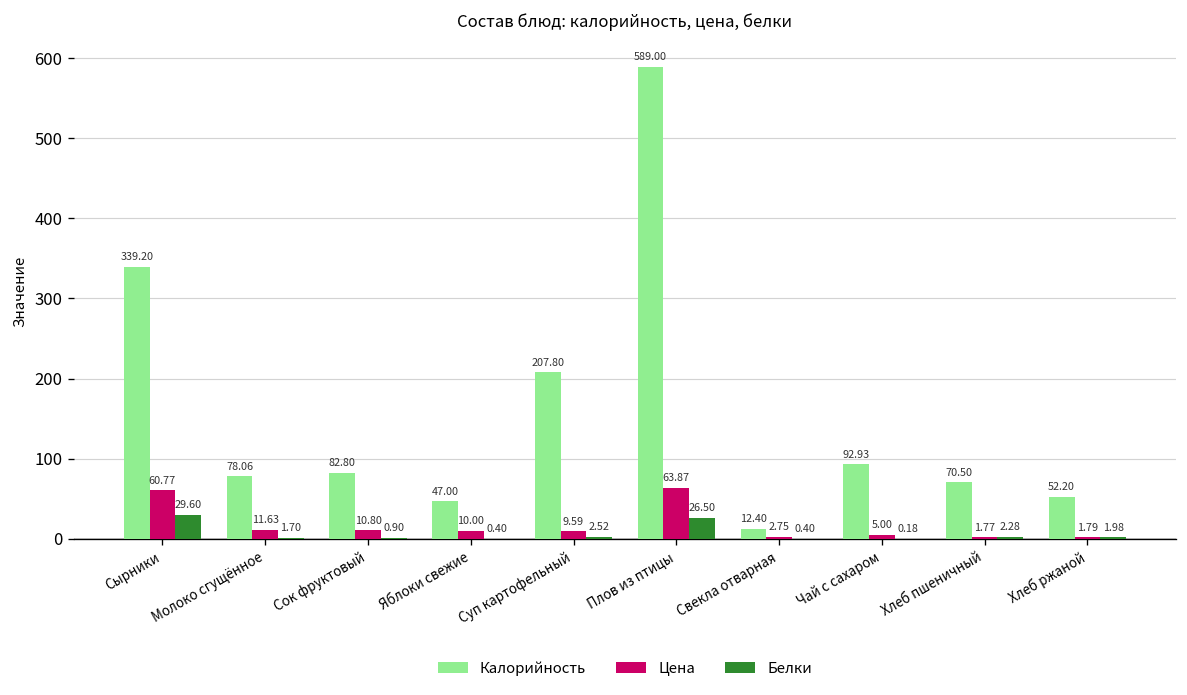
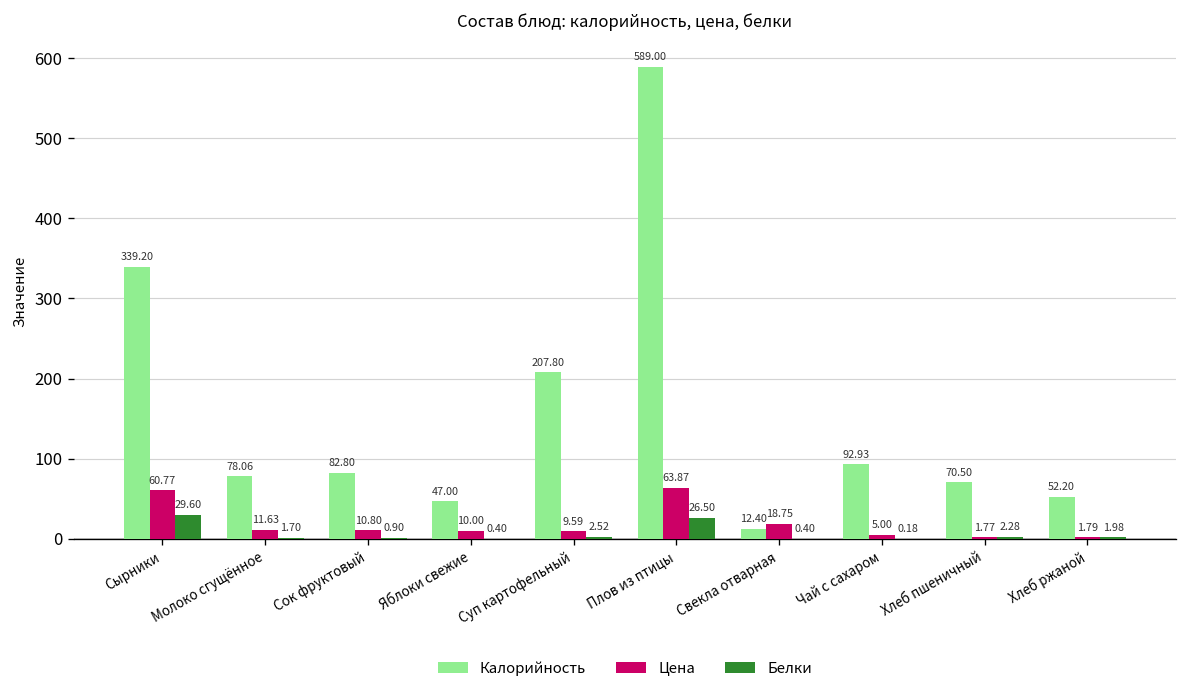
Цена, Свекла отварная: 2.75 -> 18.75
